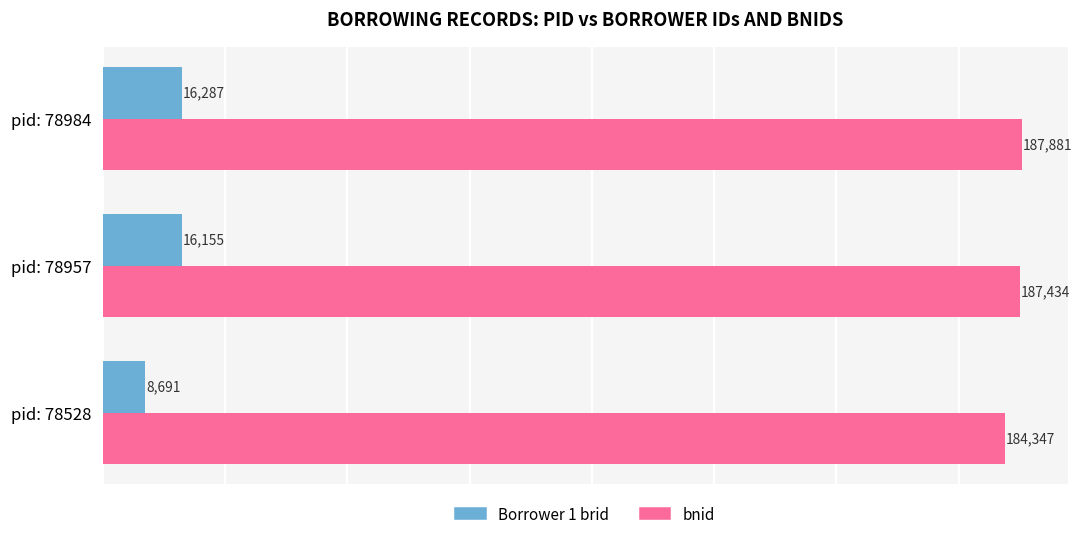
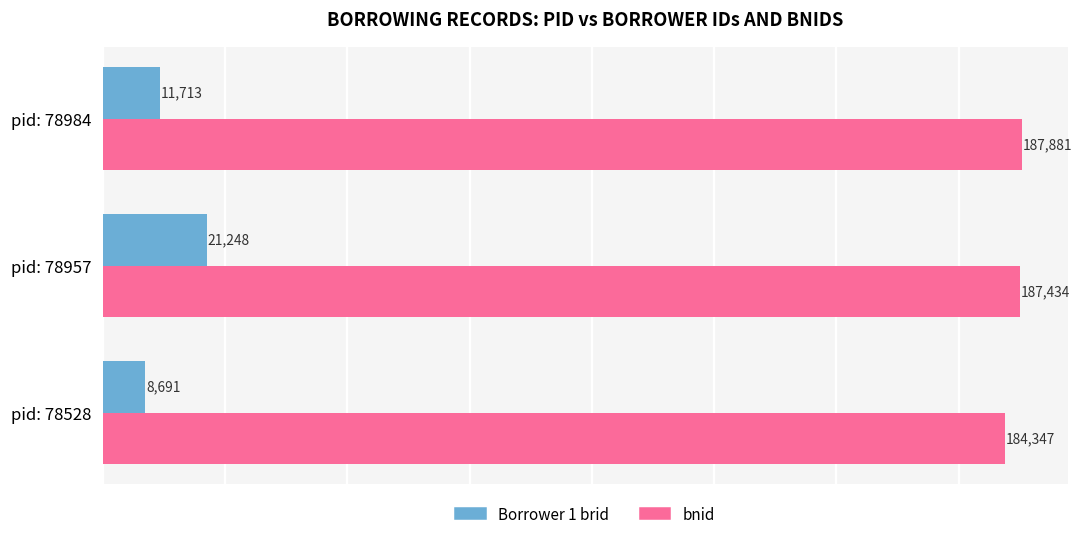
Borrower 1 brid, pid: 78984: 16,287 -> 11,713
Borrower 1 brid, pid: 78957: 16,155 -> 21,248
